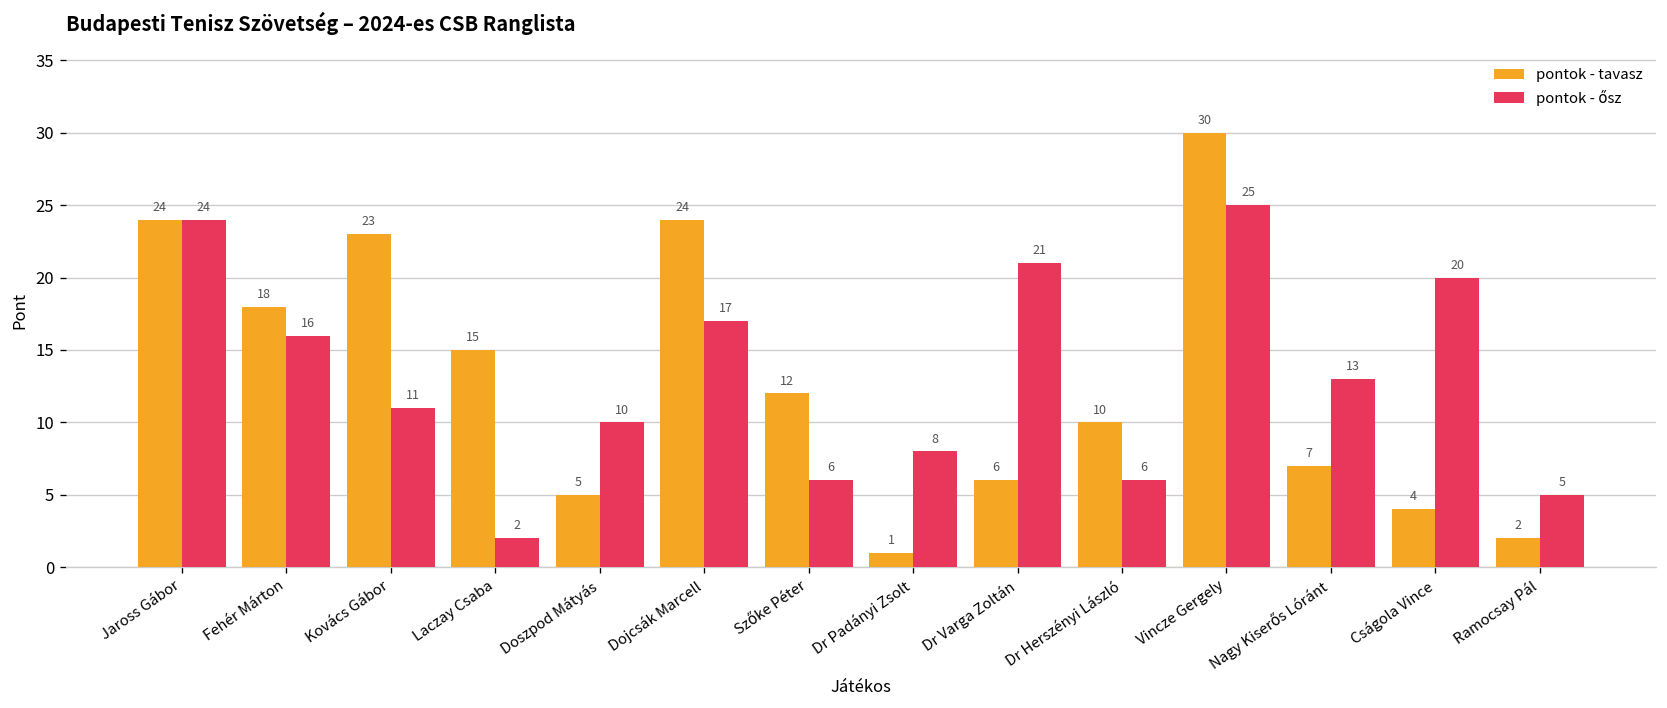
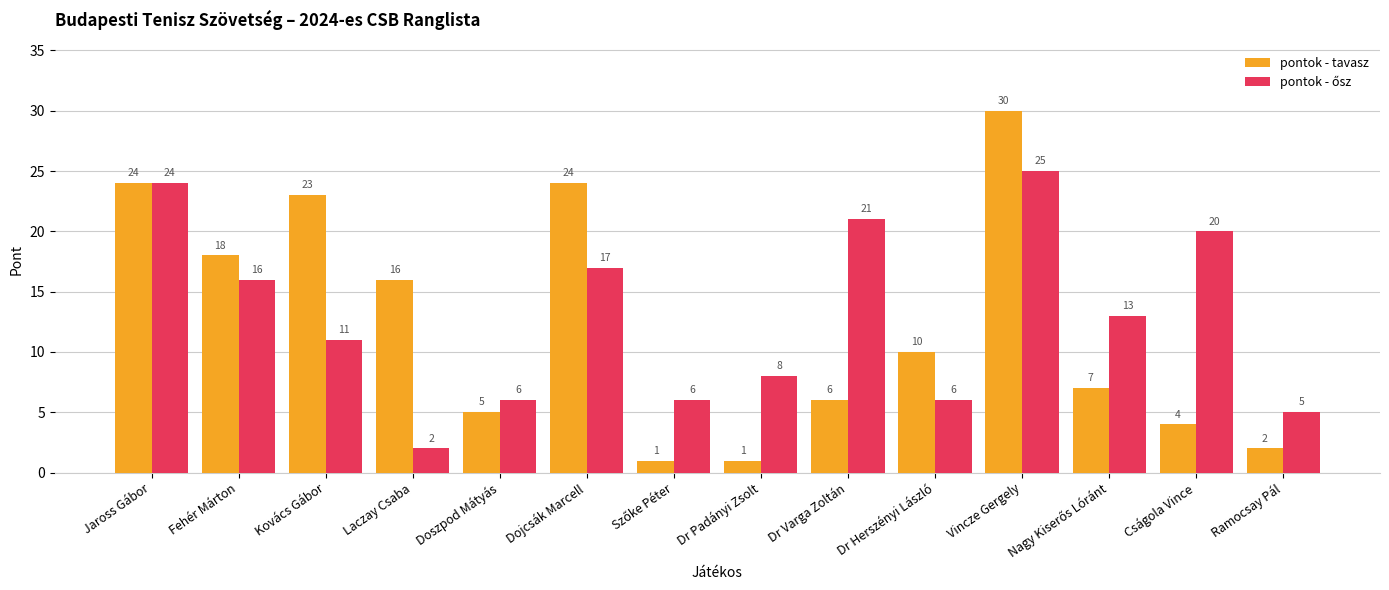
pontok - tavasz, Laczay Csaba: 15 -> 16
pontok - ősz, Doszpod Mátyás: 10 -> 6
pontok - tavasz, Szőke Péter: 12 -> 1
